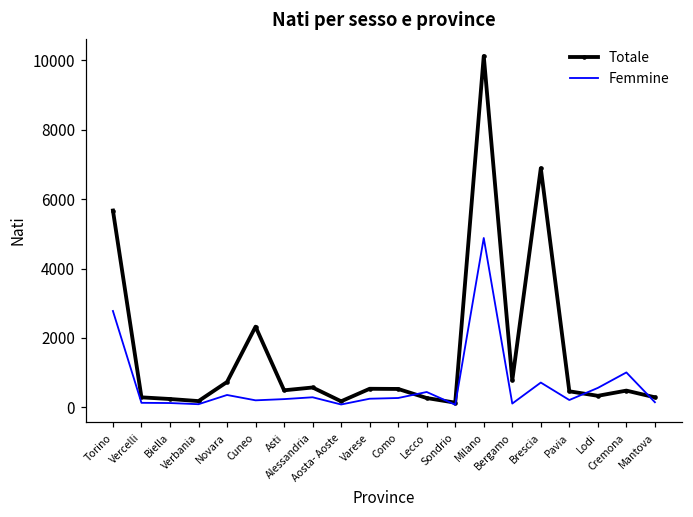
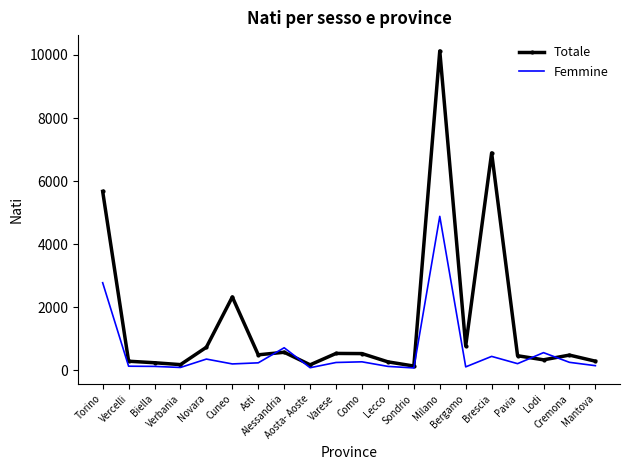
Femmine, Alessandria: 300 -> 700
Femmine, Lecco: 400 -> 100
Femmine, Brescia: 700 -> 400
Femmine, Cremona: 1000 -> 300
